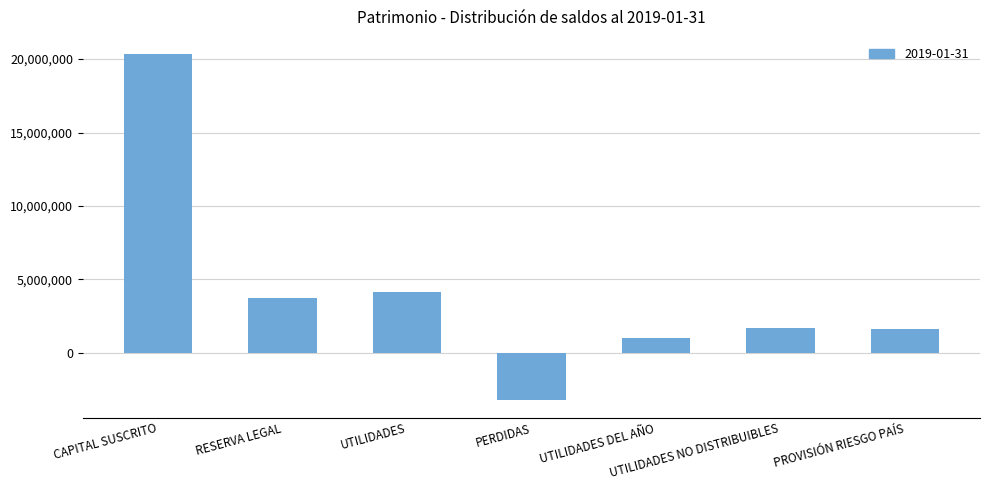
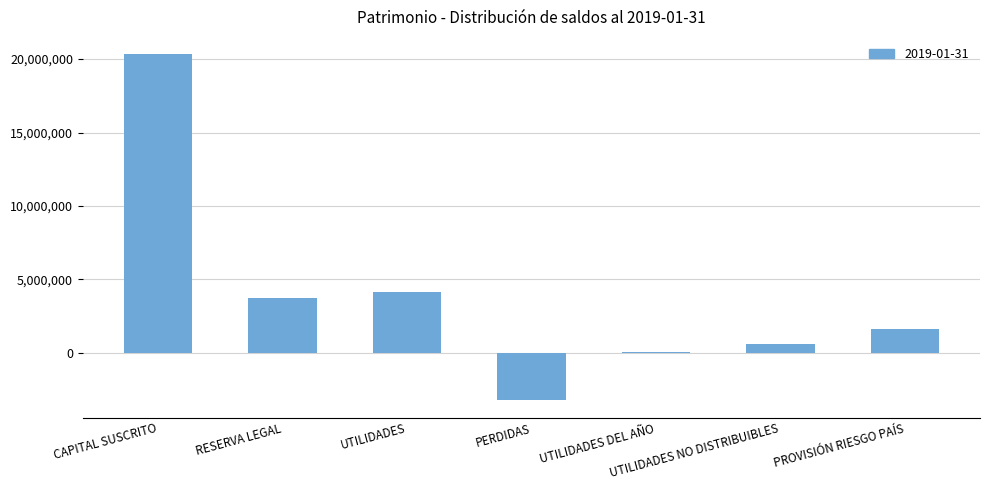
UTILIDADES DEL AÑO: 1,000,000 -> 100,000
UTILIDADES NO DISTRIBUIBLES: 1,700,000 -> 600,000
